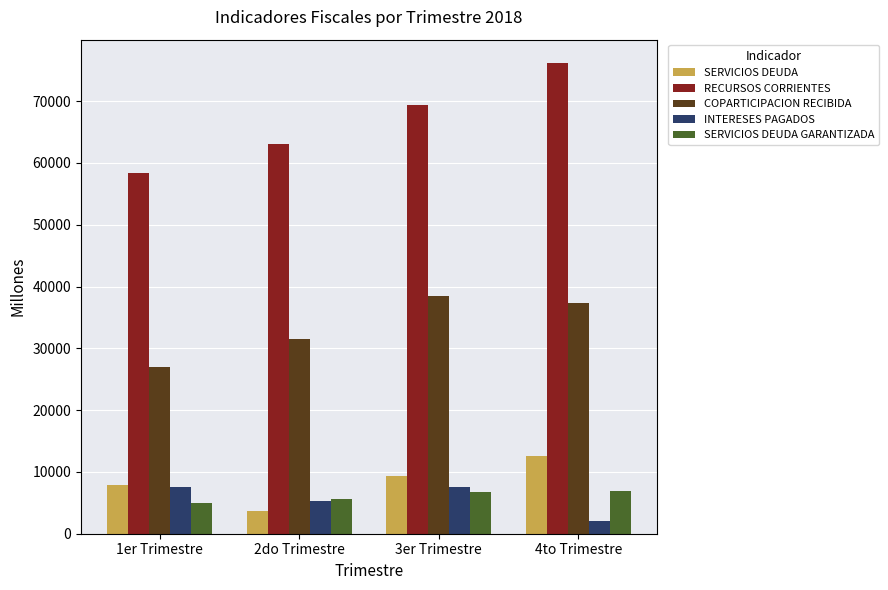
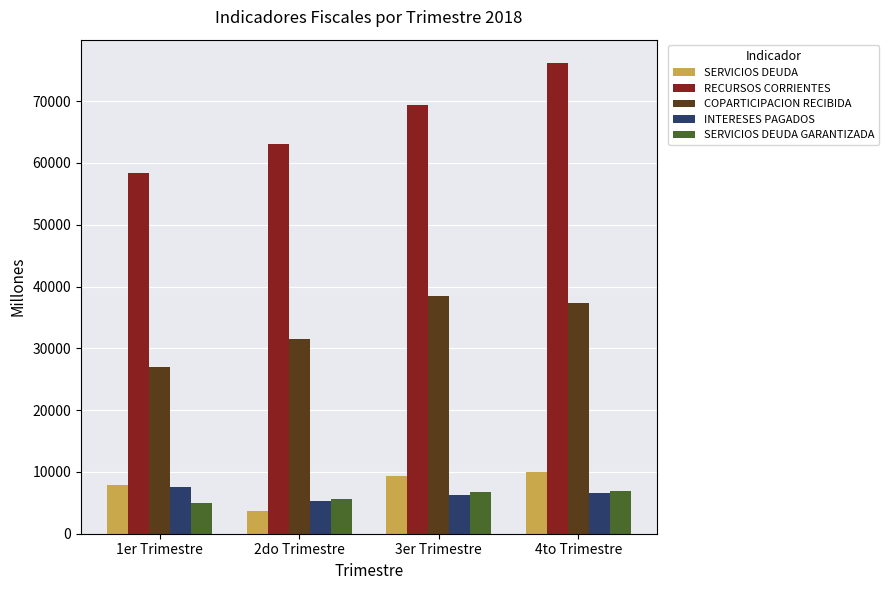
INTERESES PAGADOS, 3er Trimestre: 8000 -> 6000
SERVICIOS DEUDA, 4to Trimestre: 13000 -> 10000
INTERESES PAGADOS, 4to Trimestre: 2000 -> 7000
